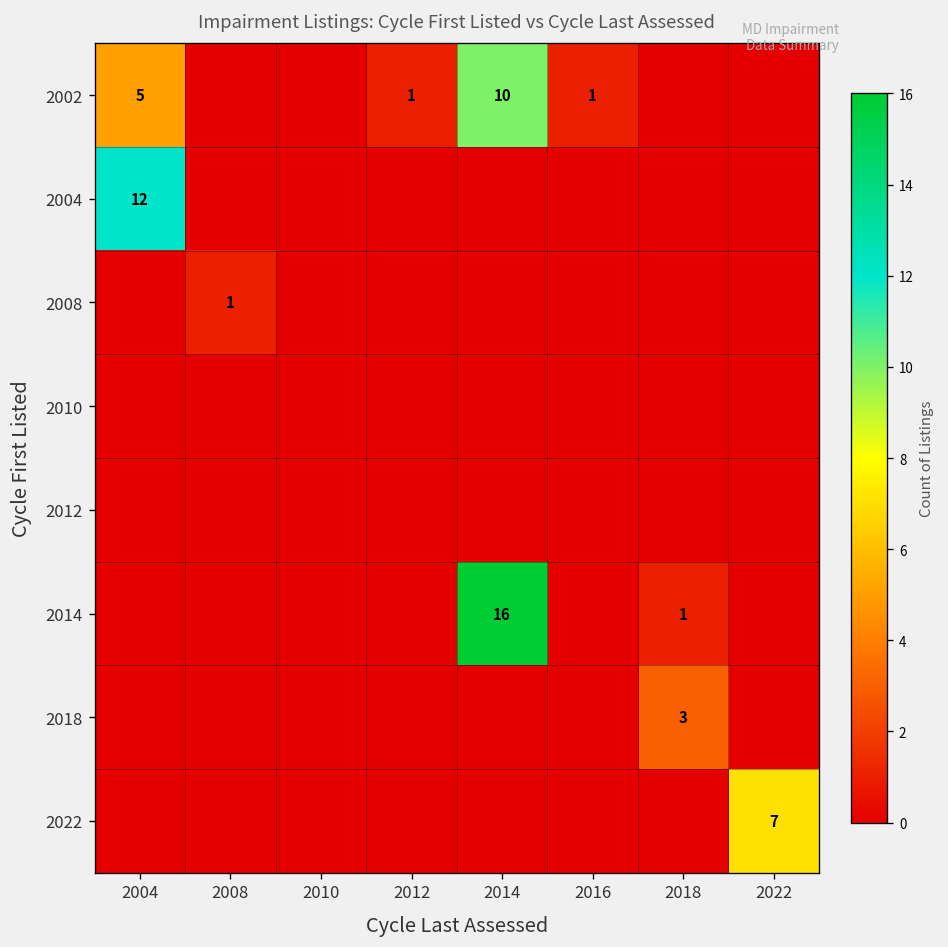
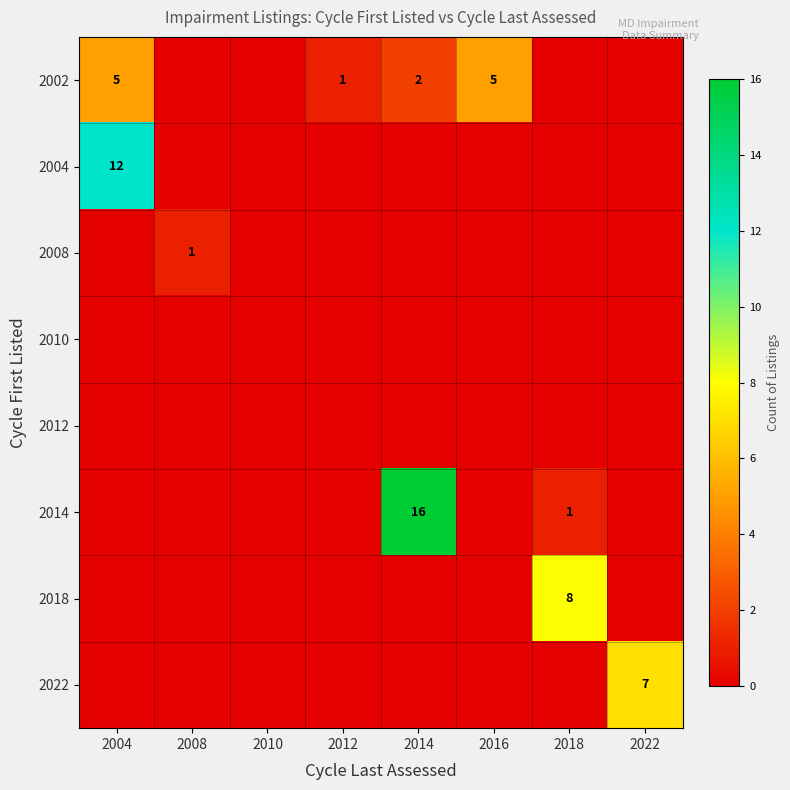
2002, 2014: 10 -> 2
2002, 2016: 1 -> 5
2018, 2018: 3 -> 8
